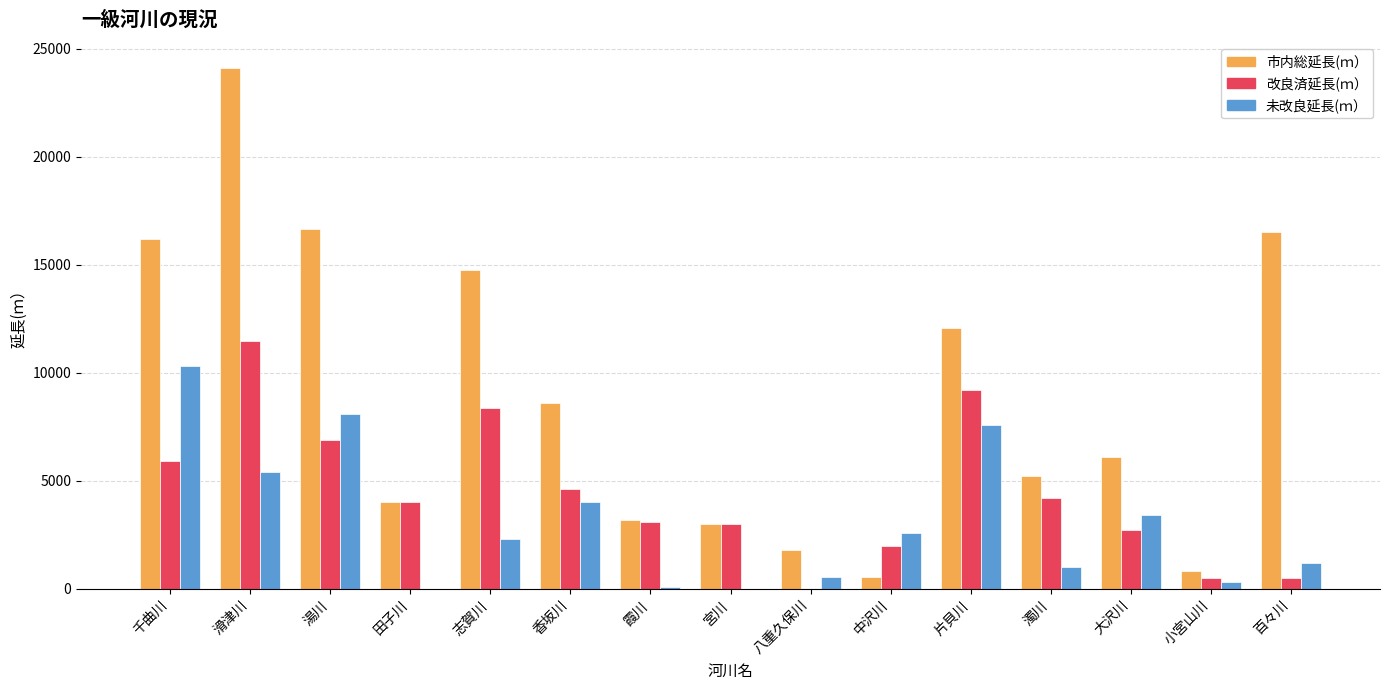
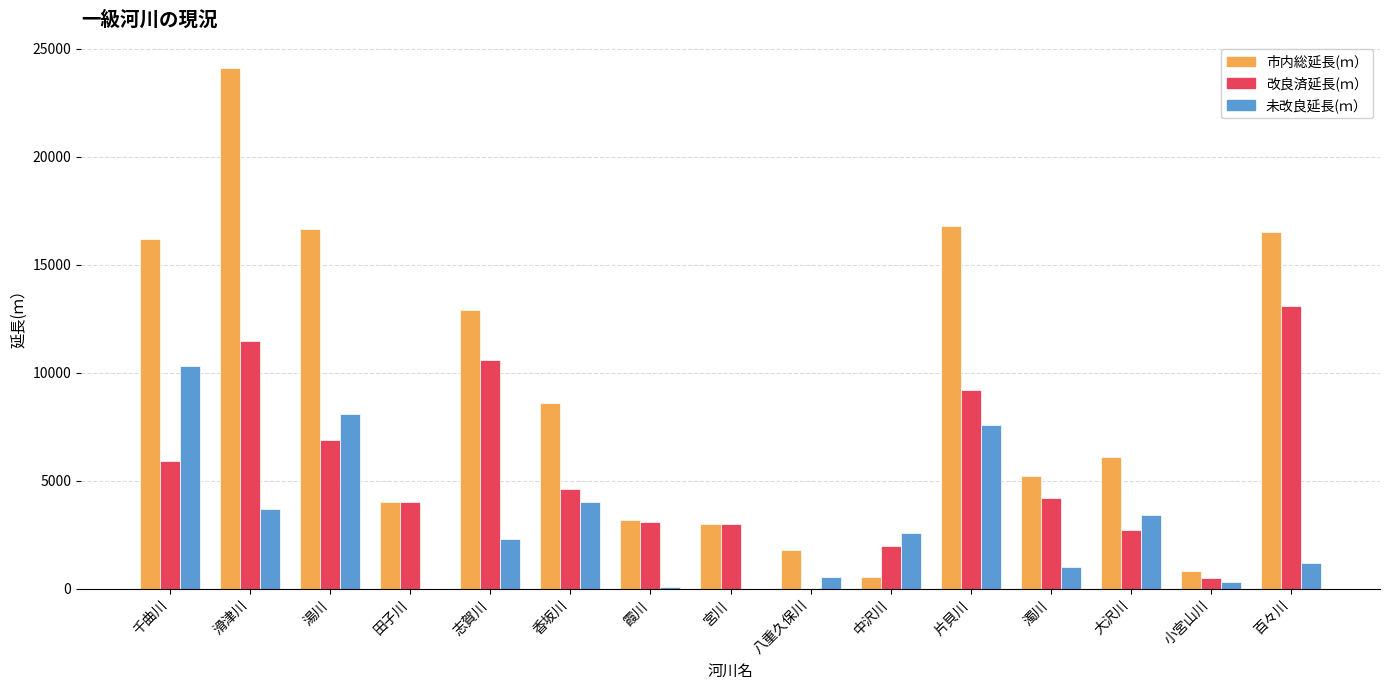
未改良延長(ｍ）, 滑津川: 5400 -> 3700
市内総延長(ｍ）, 志賀川: 14800 -> 12900
改良済延長(ｍ）, 志賀川: 8300 -> 10600
市内総延長(ｍ）, 片貝川: 12100 -> 16800
改良済延長(ｍ）, 百々川: 500 -> 13100
